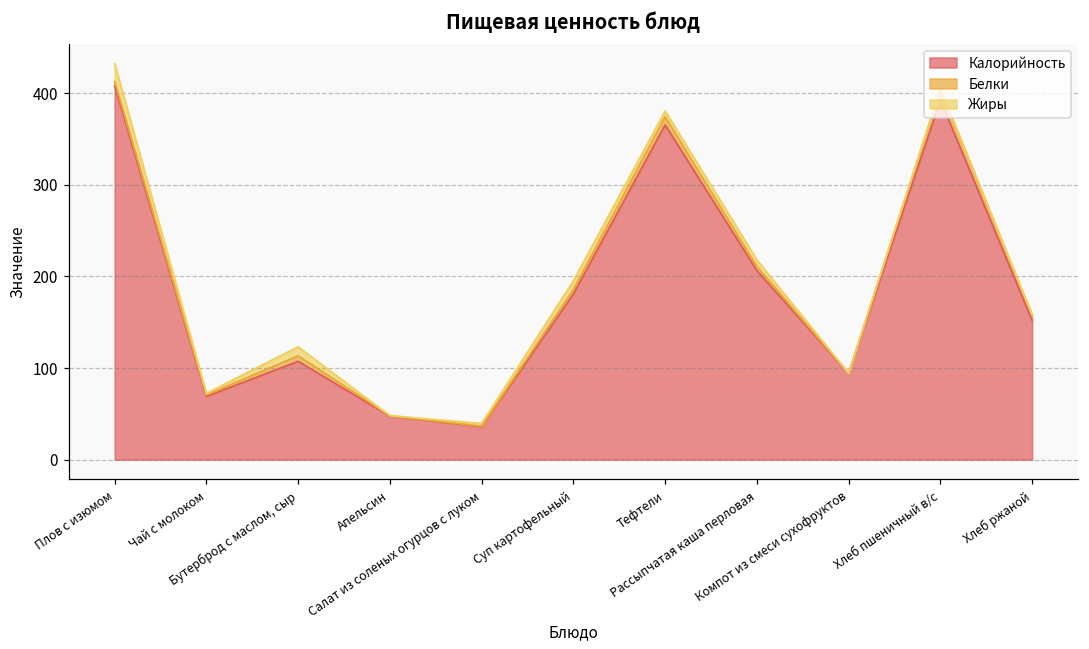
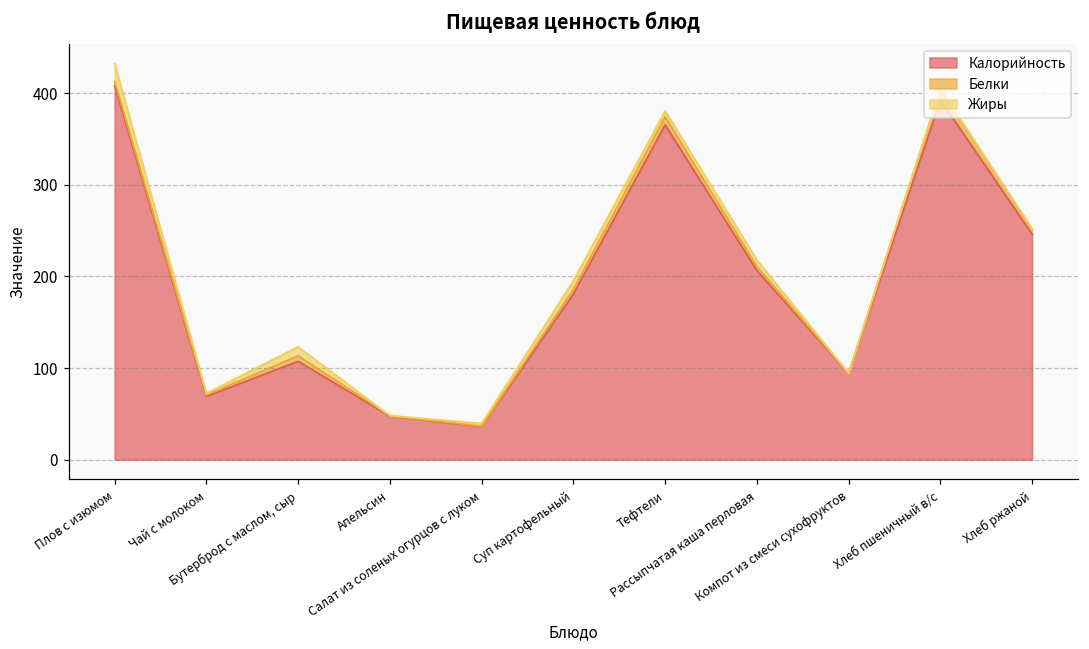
Калорийность, Хлеб ржаной: 150 -> 250
